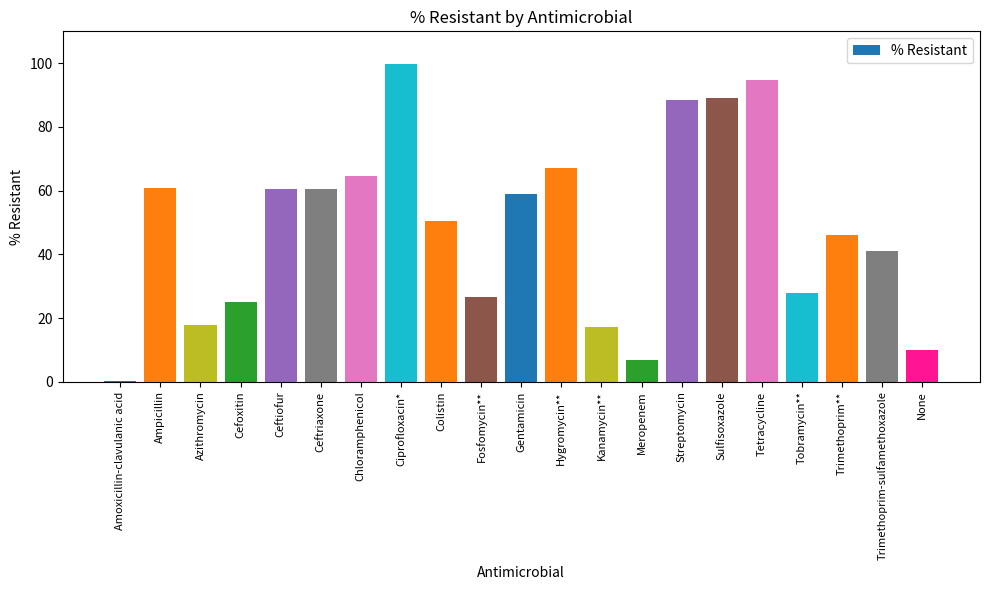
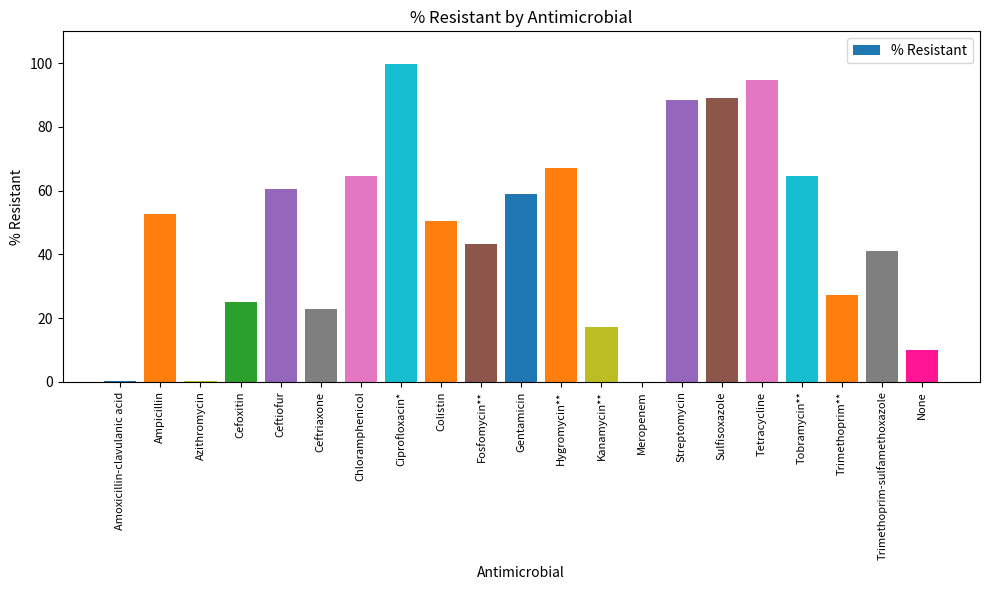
Ampicillin: 61 -> 53
Azithromycin: 18 -> 0
Ceftriaxone: 61 -> 23
Fosfomycin**: 27 -> 43
Meropenem: 7 -> 0
Tobramycin**: 28 -> 65
Trimethoprim**: 46 -> 27
